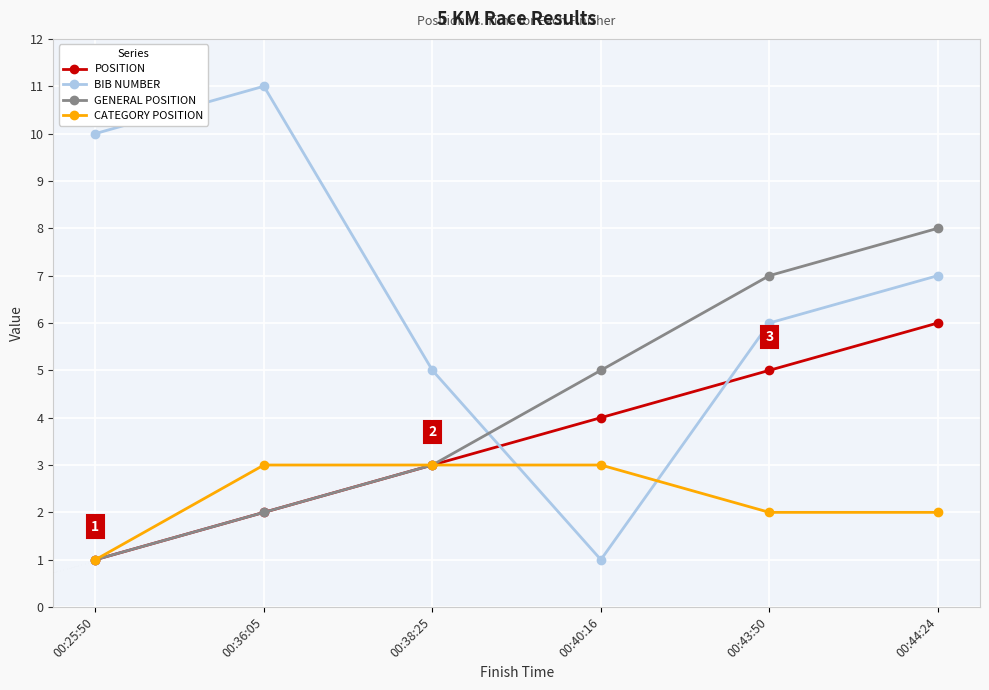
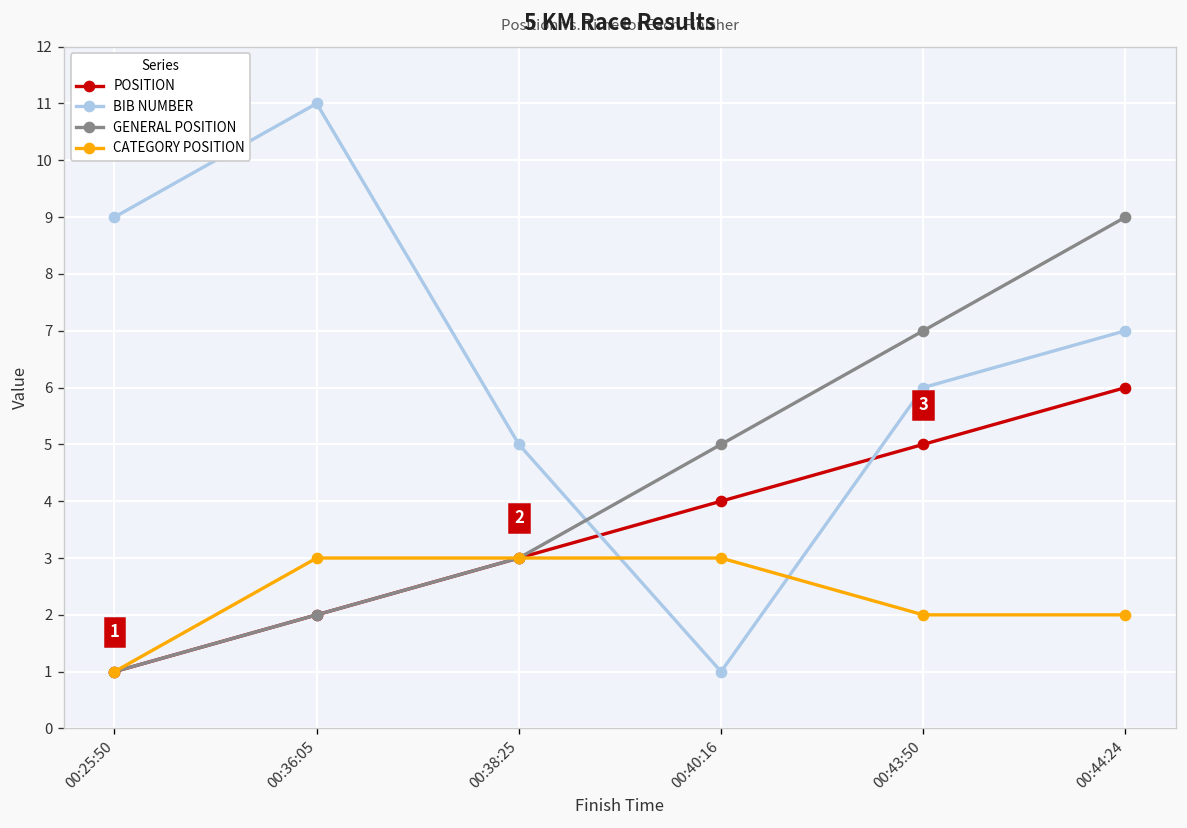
BIB NUMBER, 00:25:50: 10 -> 9
GENERAL POSITION, 00:44:24: 8 -> 9
